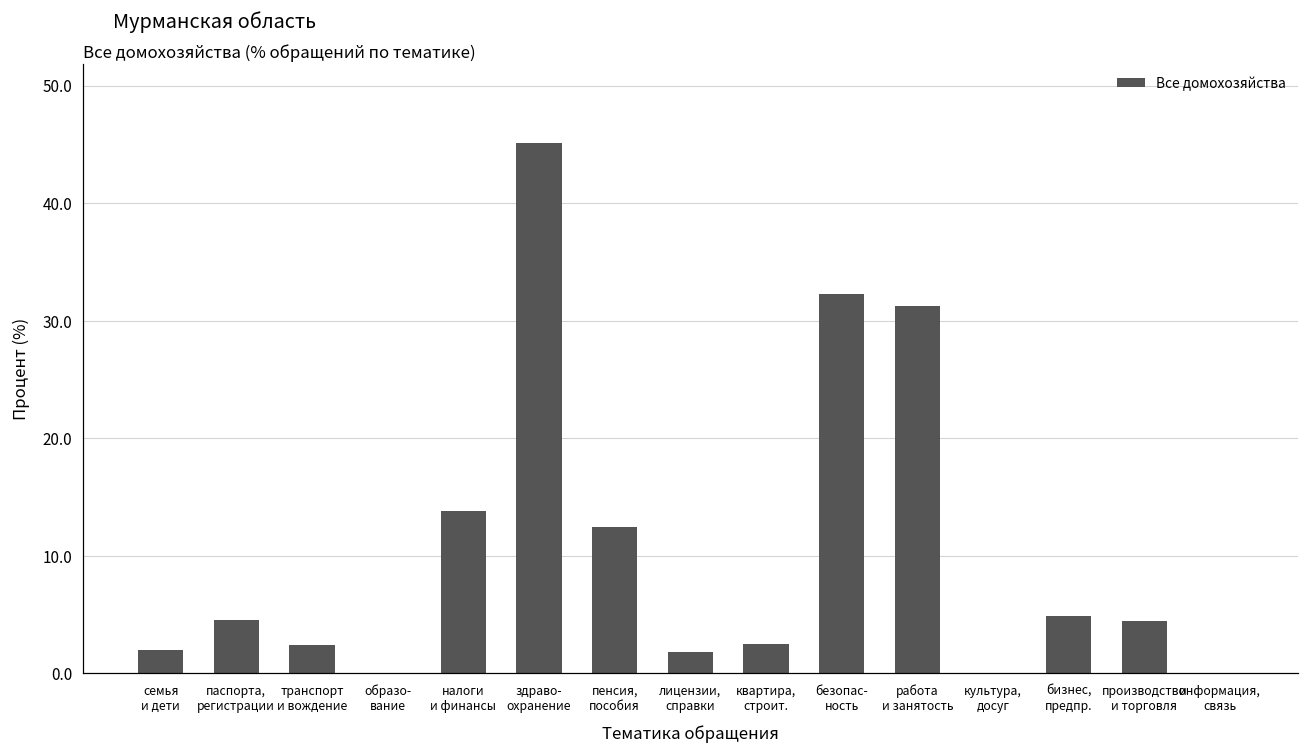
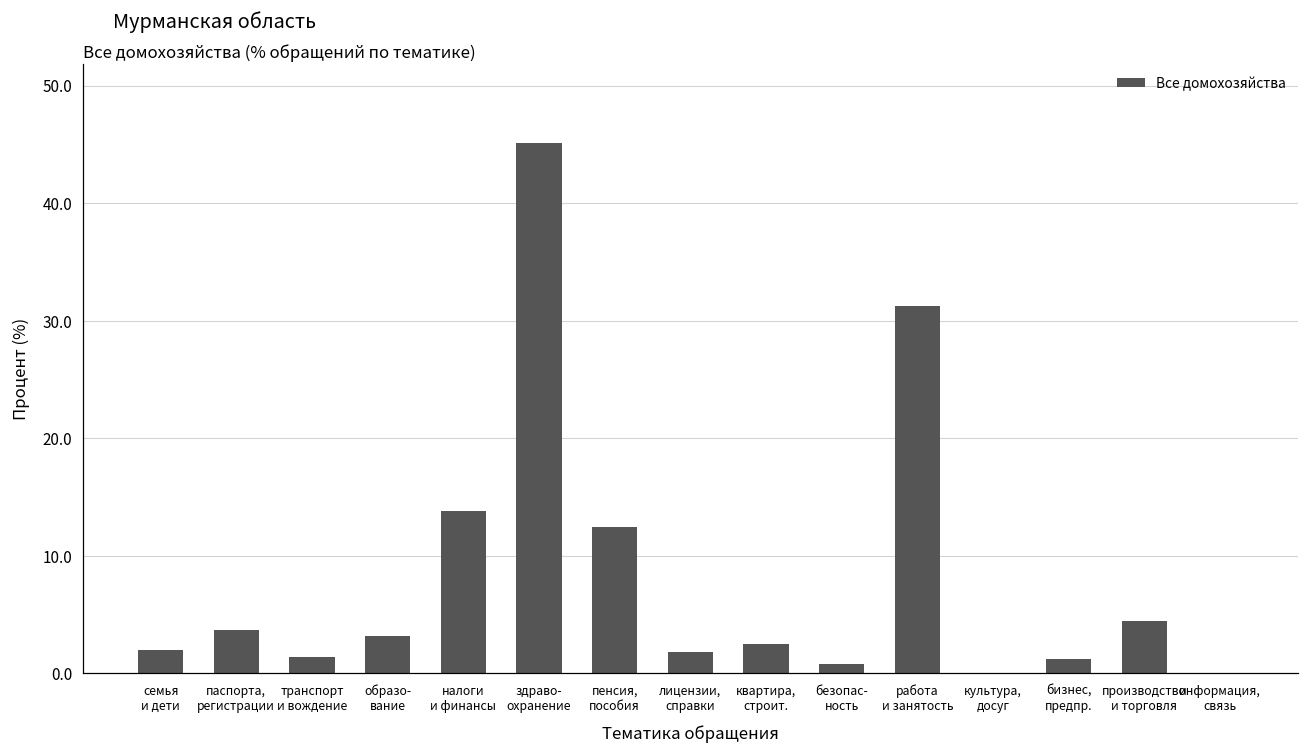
паспорта, регистрации: 4.5 -> 3.7
транспорт и вождение: 2.4 -> 1.4
образо- вание: 0.0 -> 3.2
безопас- ность: 32.3 -> 0.8
бизнес, предпр.: 4.9 -> 1.2
